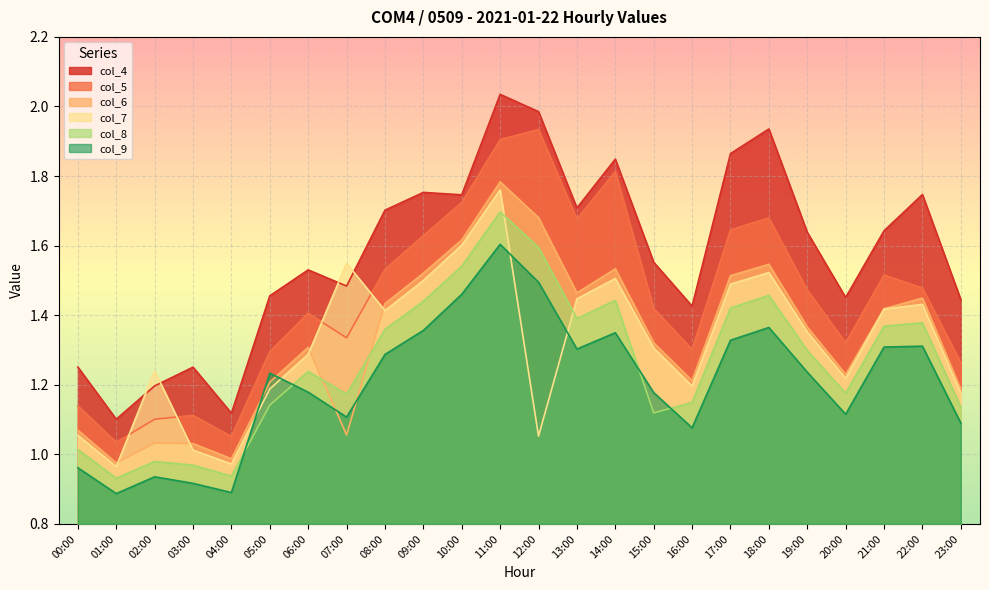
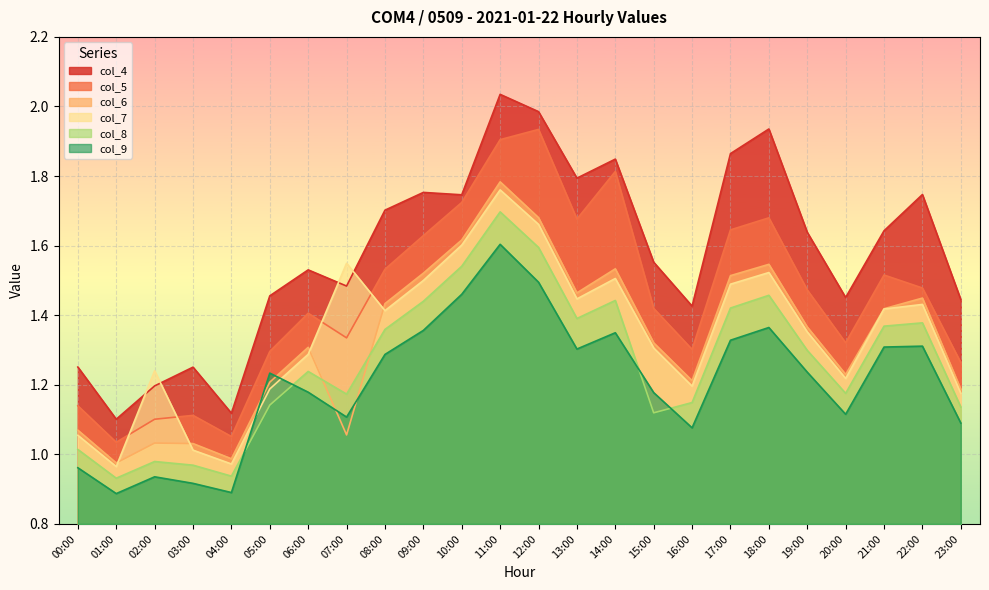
col_7, 12:00: 1.05 -> 1.66
col_4, 13:00: 1.71 -> 1.79
